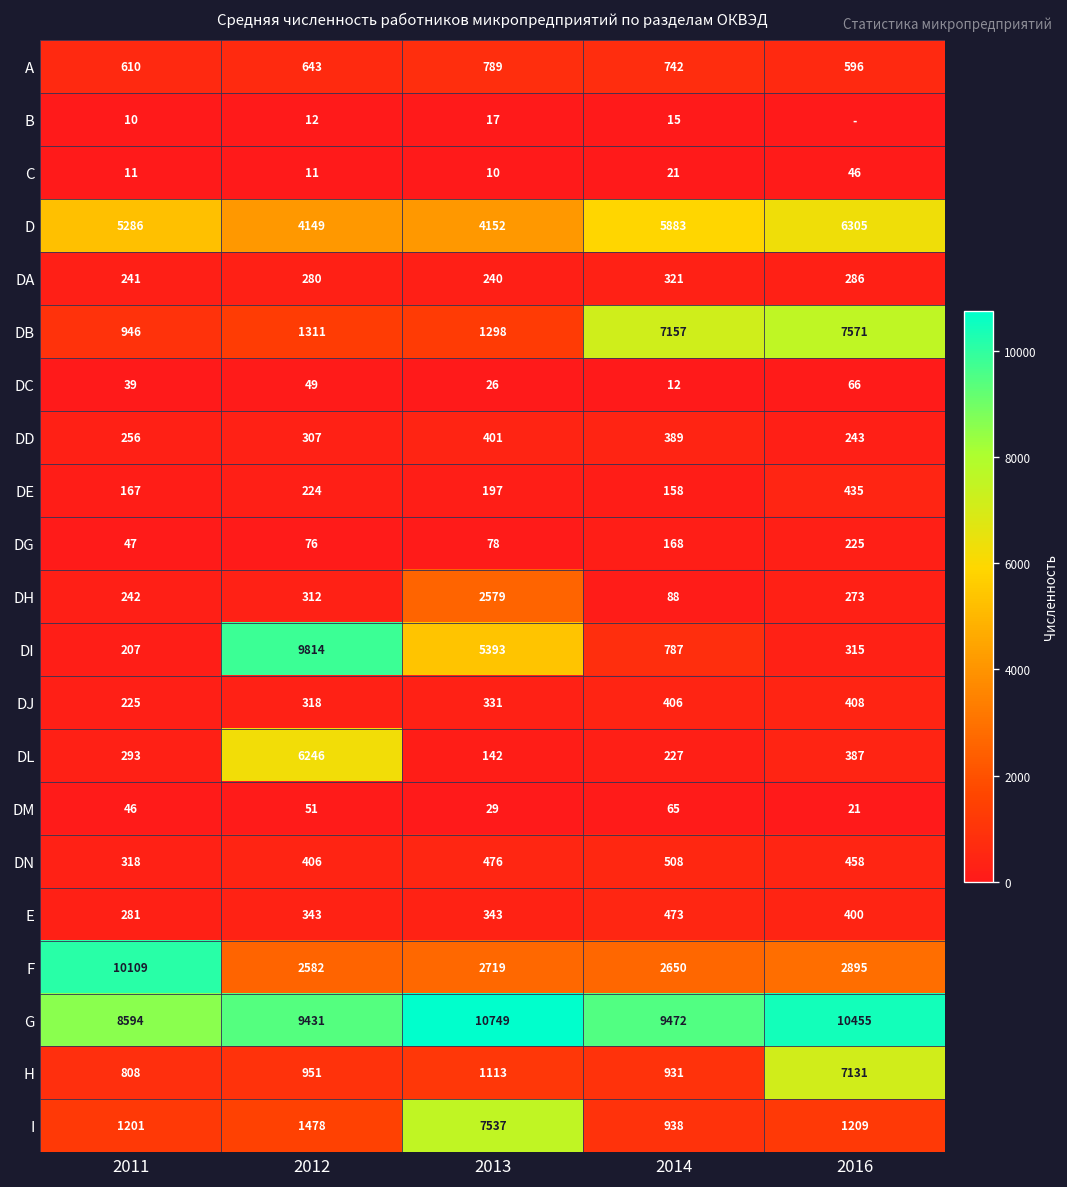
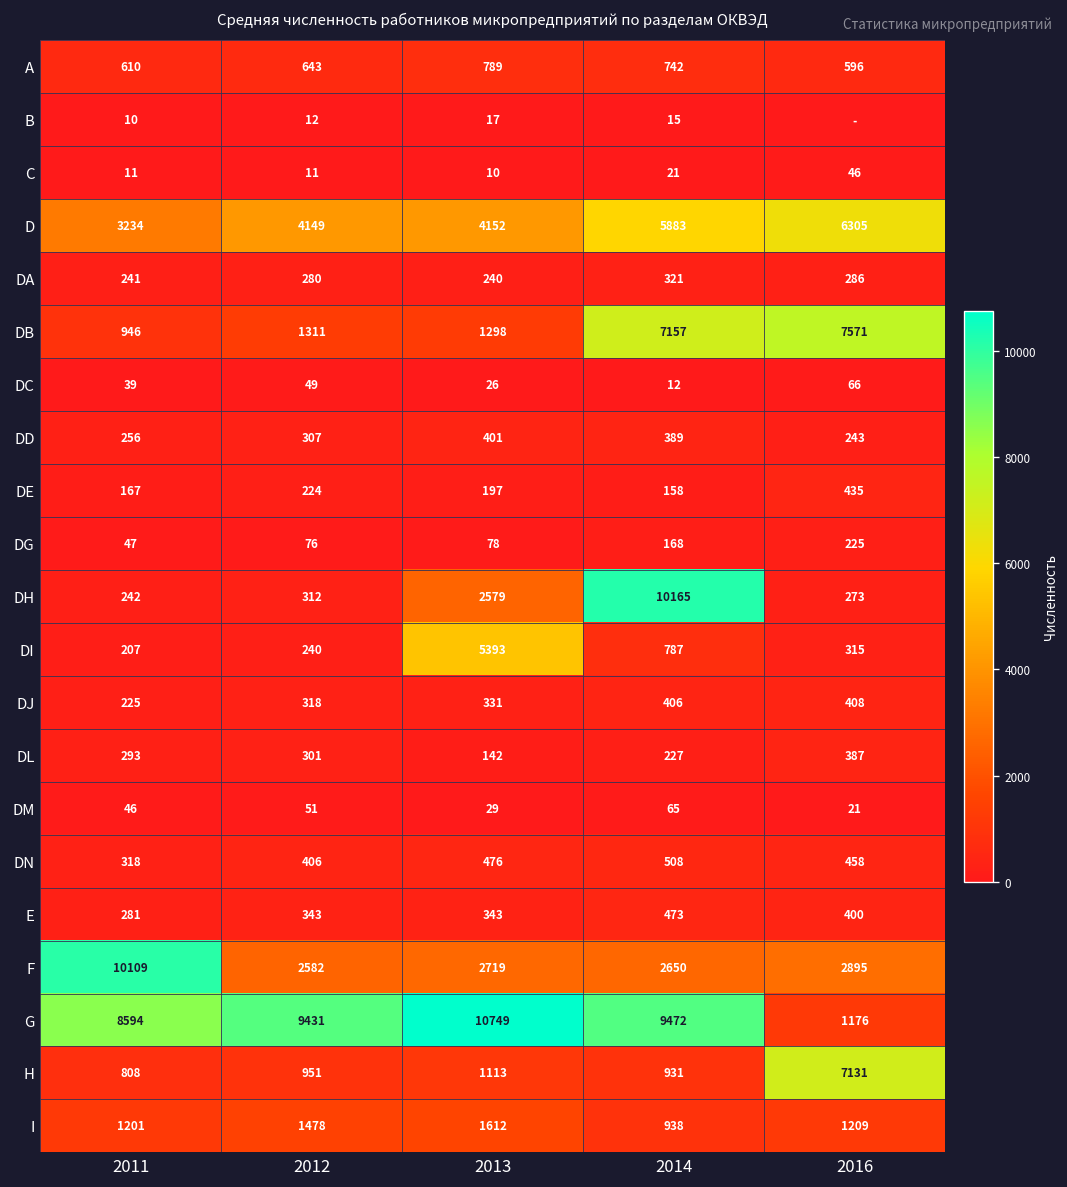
D, 2011: 5286 -> 3234
DH, 2014: 88 -> 10165
DI, 2012: 9814 -> 240
DL, 2012: 6246 -> 301
G, 2016: 10455 -> 1176
I, 2013: 7537 -> 1612
